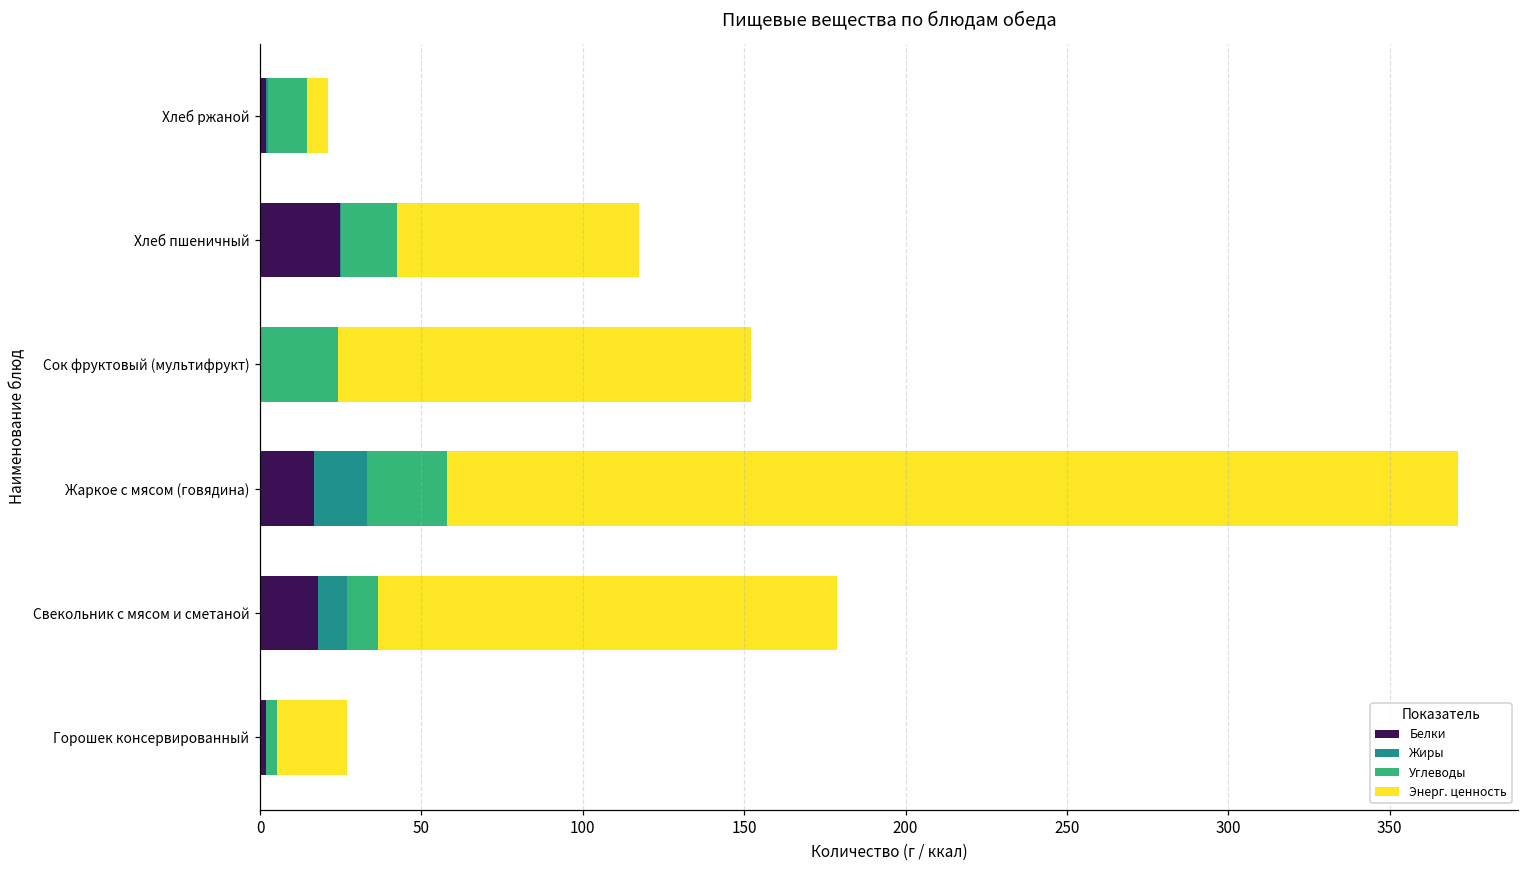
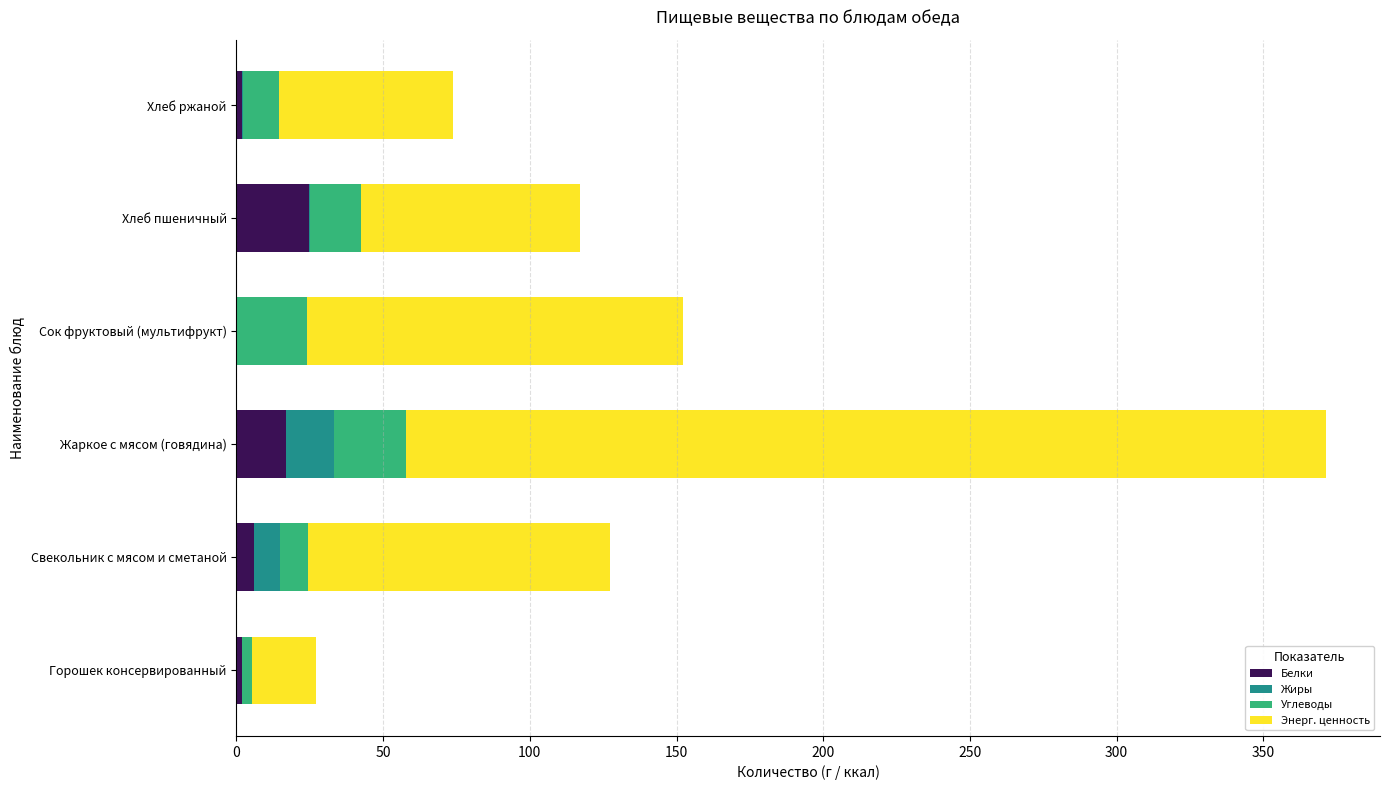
Энерг. ценность, Хлеб ржаной: 7 -> 59
Белки, Свекольник с мясом и сметаной: 18 -> 6
Энерг. ценность, Свекольник с мясом и сметаной: 142 -> 103
